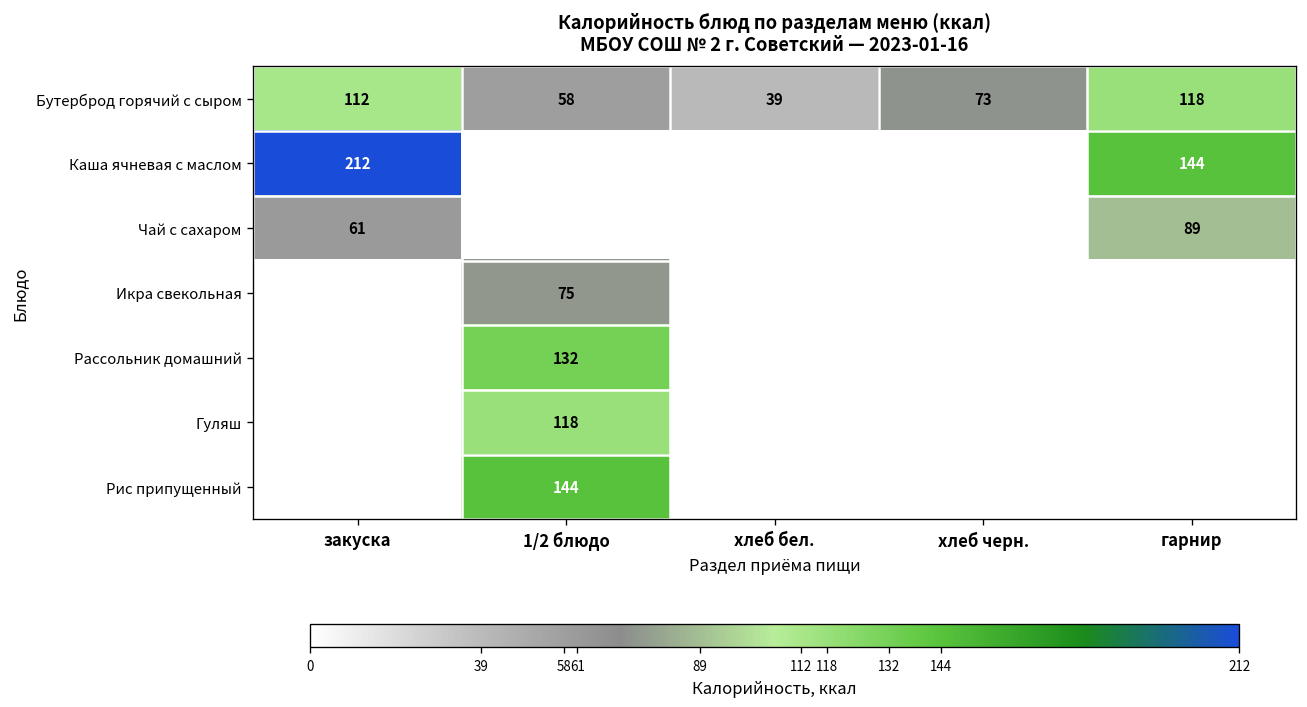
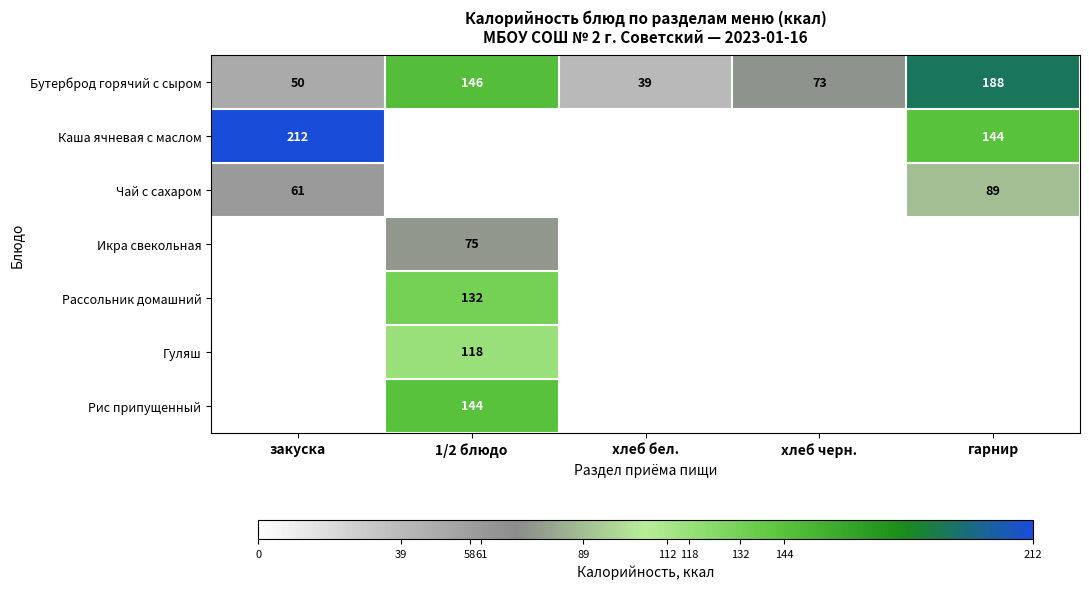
Бутерброд горячий с сыром, закуска: 112 -> 50
Бутерброд горячий с сыром, 1/2 блюдо: 58 -> 146
Бутерброд горячий с сыром, гарнир: 118 -> 188
